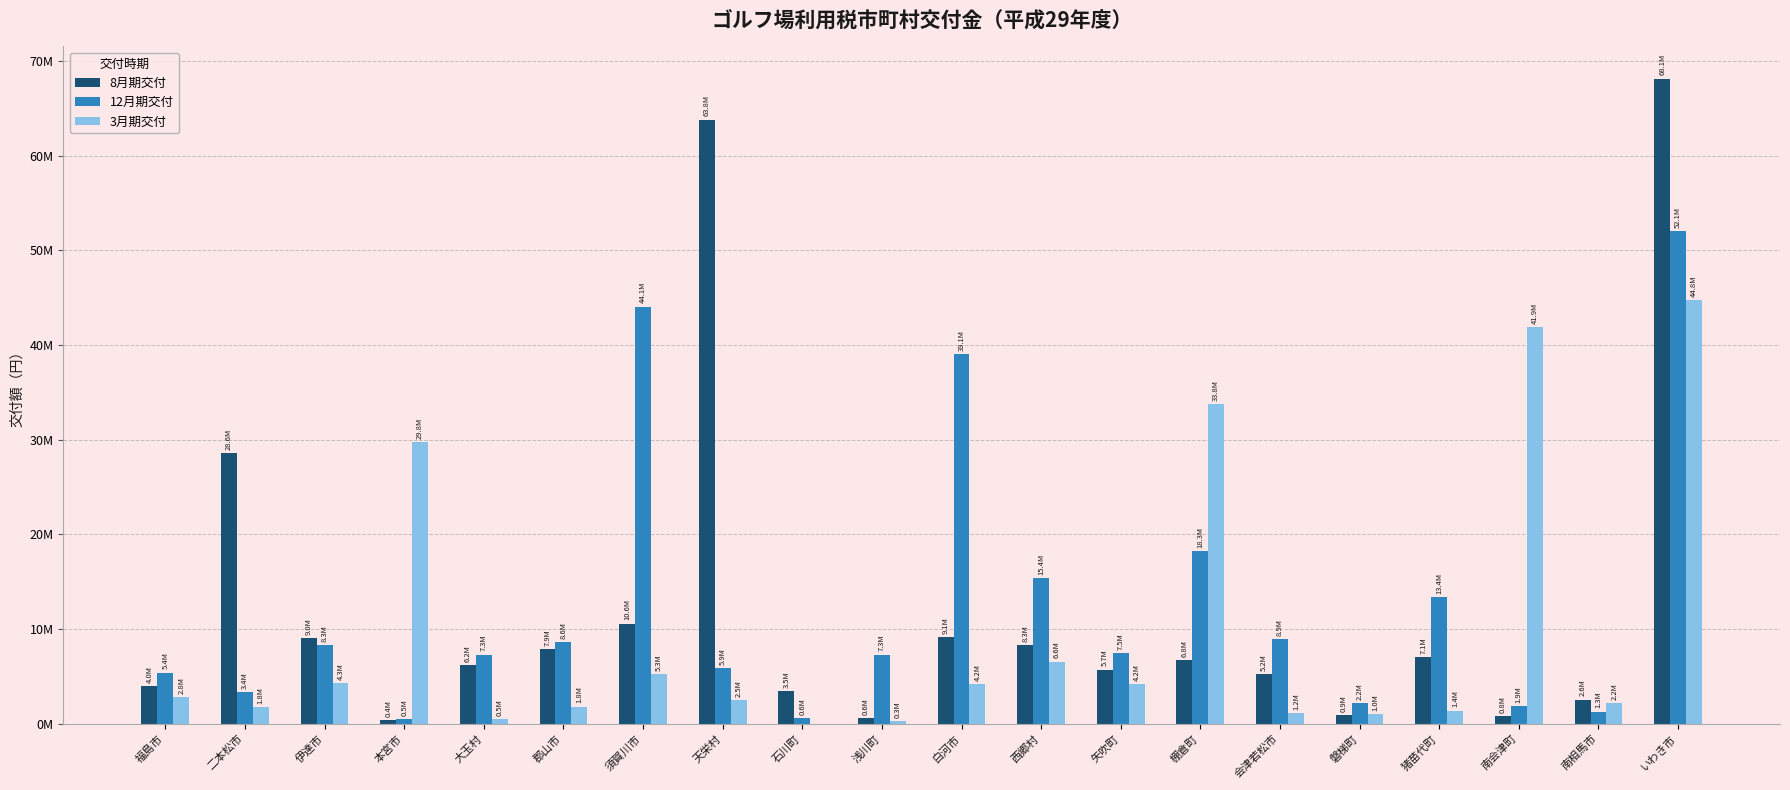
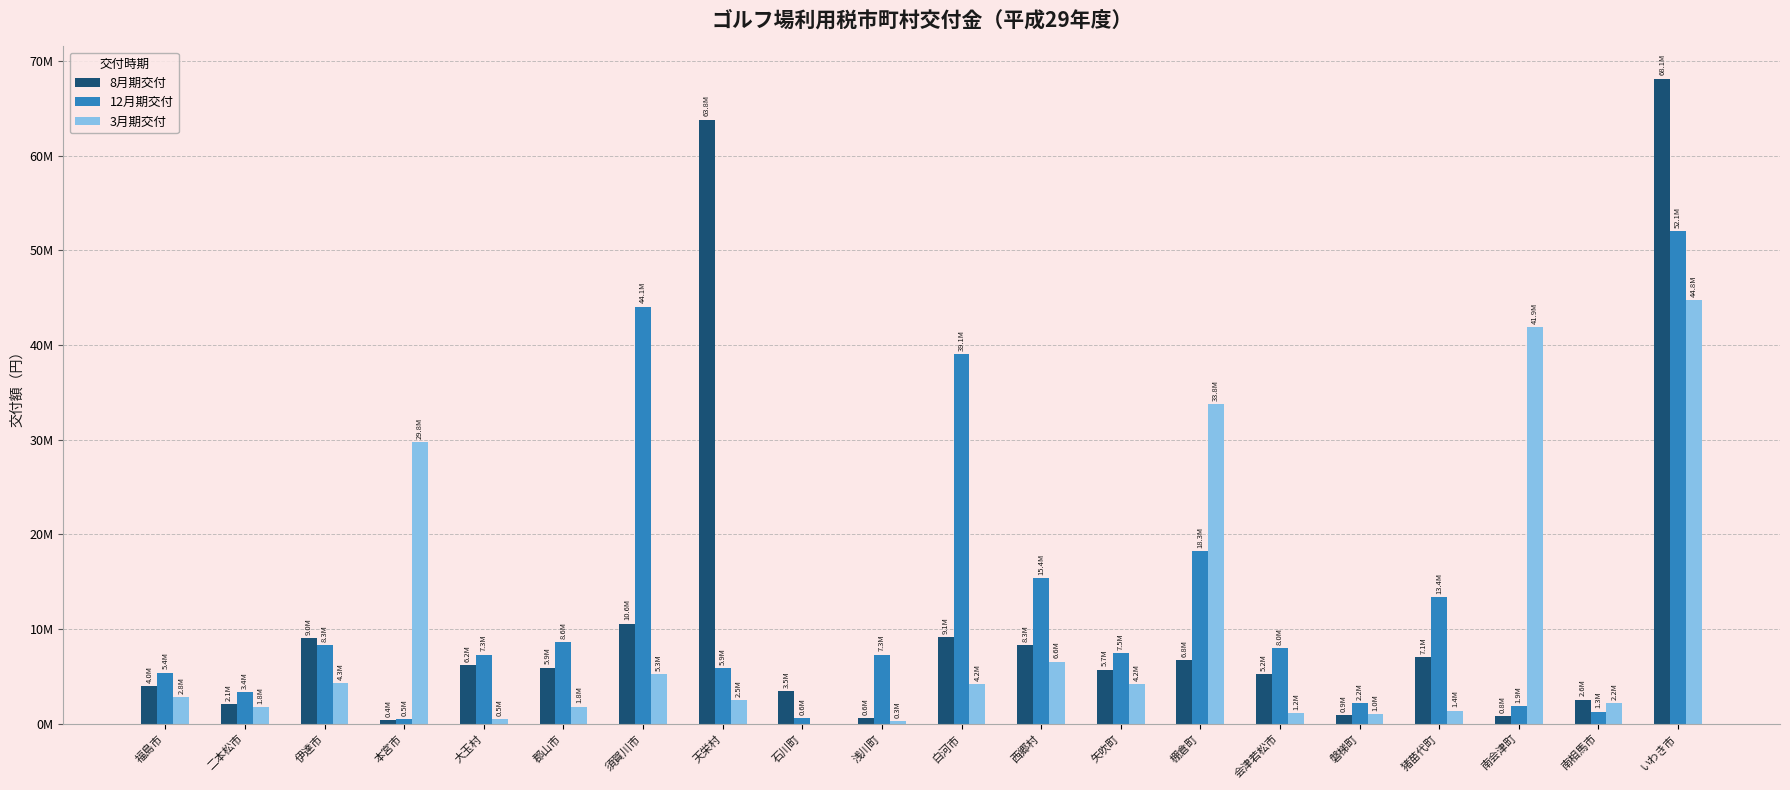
8月期交付, 二本松市: 28.6M -> 2.1M
8月期交付, 郡山市: 7.9M -> 5.9M
12月期交付, 会津若松市: 8.9M -> 8.0M
